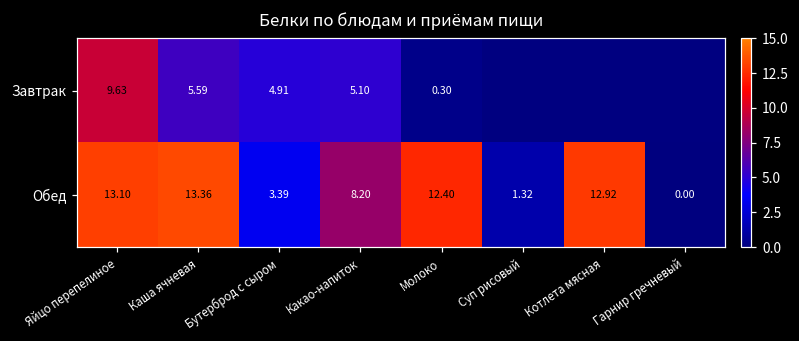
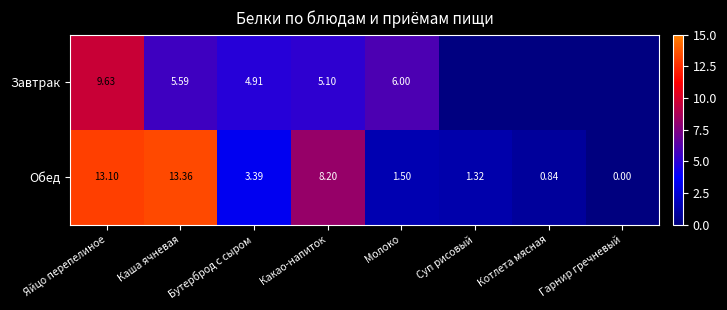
Завтрак, Молоко: 0.30 -> 6.00
Обед, Молоко: 12.40 -> 1.50
Обед, Котлета мясная: 12.92 -> 0.84
